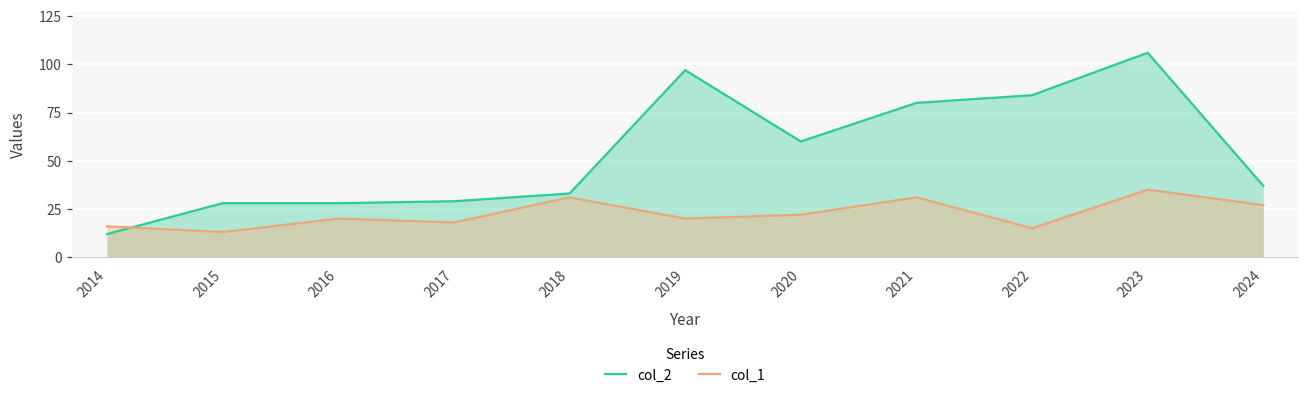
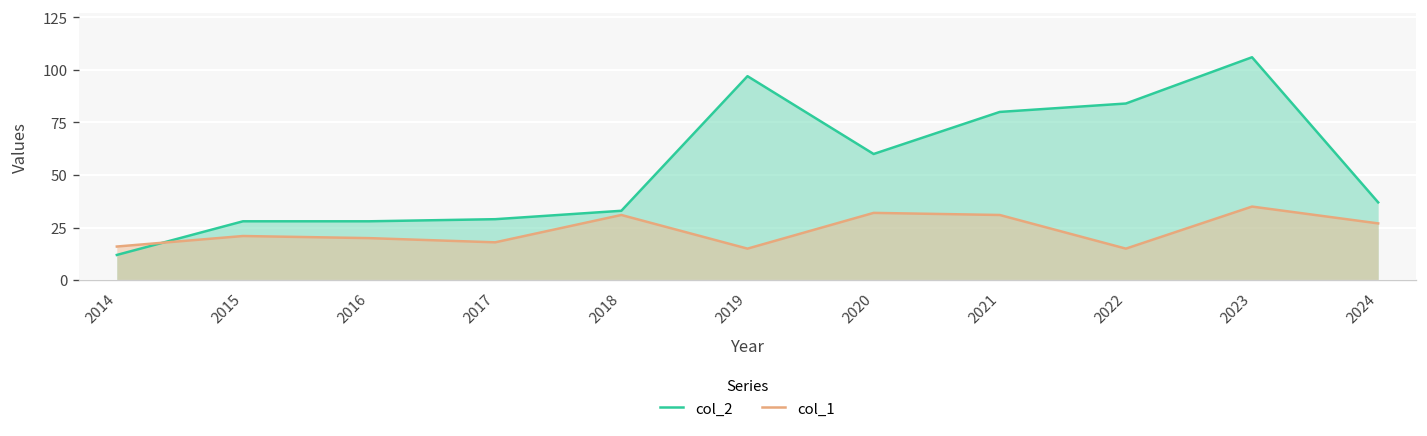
col_1, 2015: 13 -> 21
col_1, 2019: 20 -> 15
col_1, 2020: 22 -> 32
